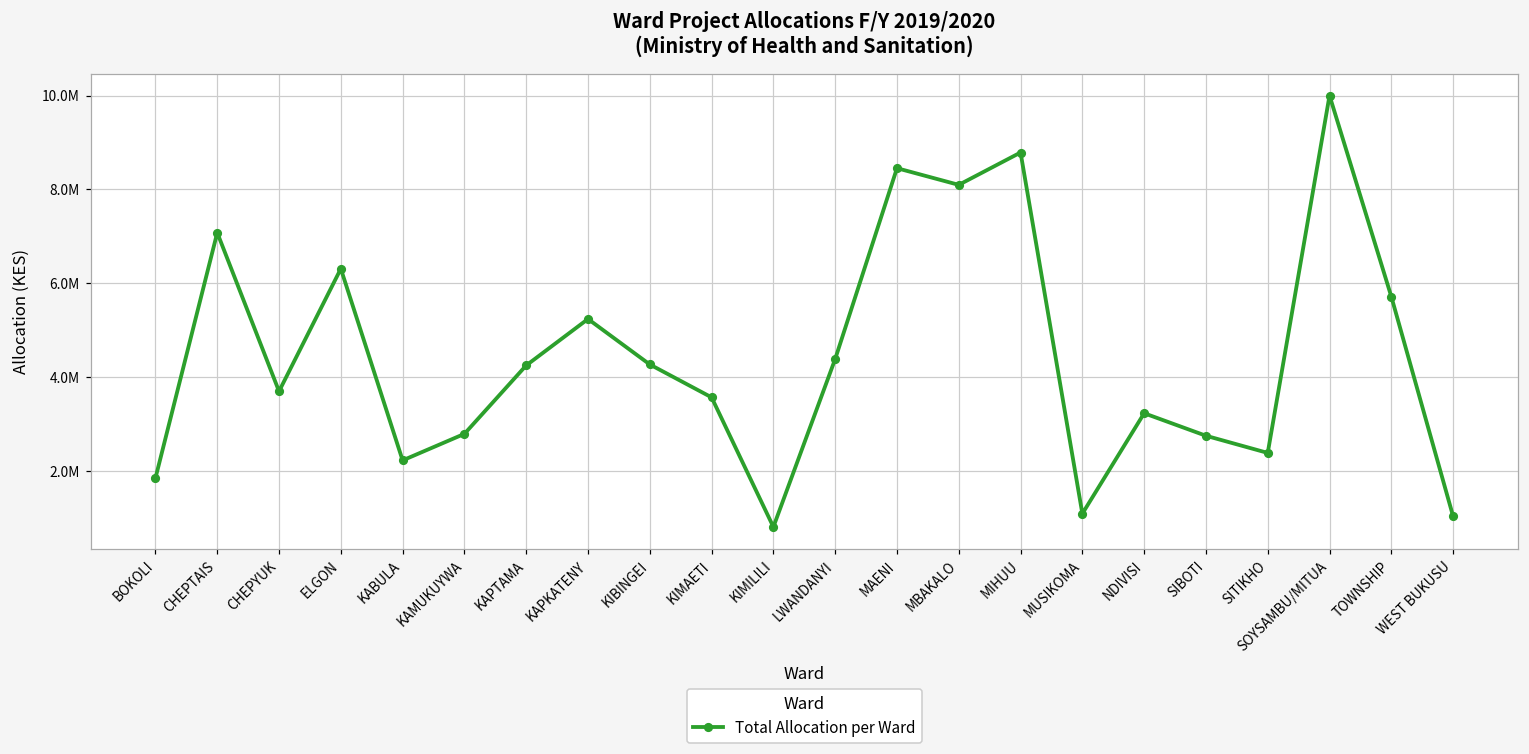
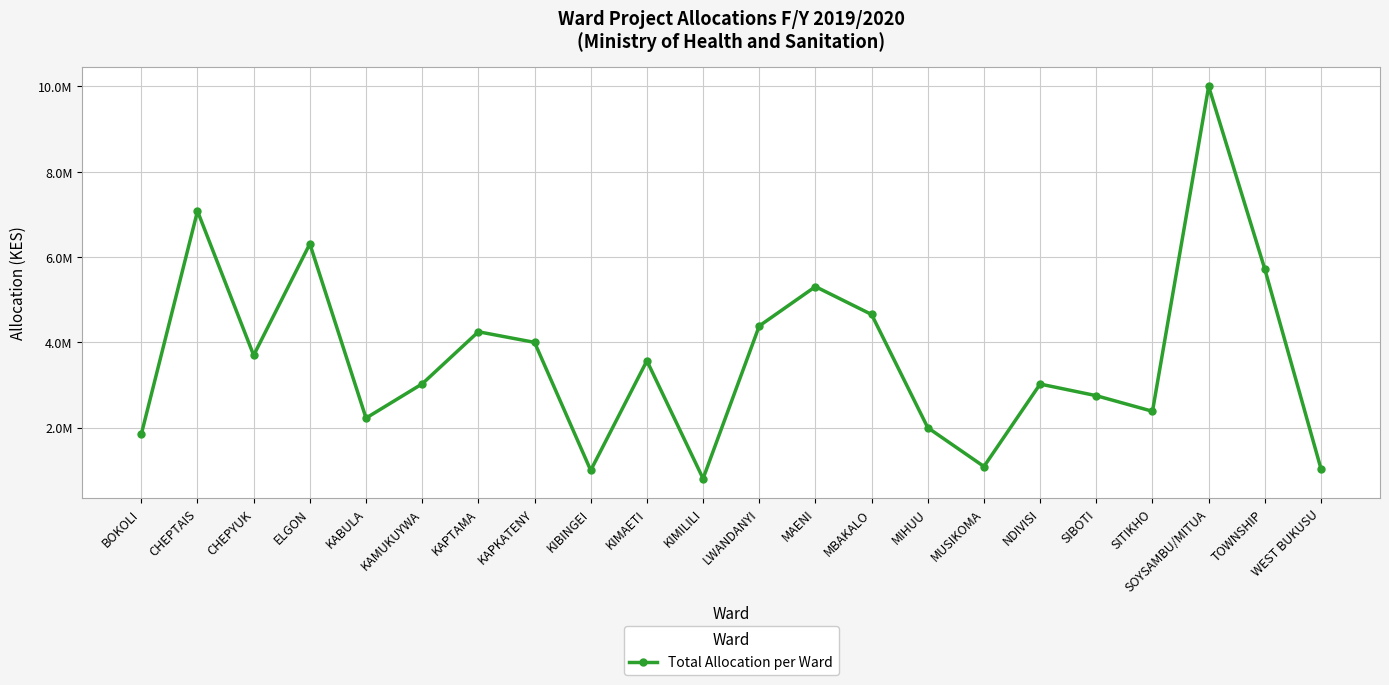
KAMUKUYWA: 2800000 -> 3000000
KAPKATENY: 5200000 -> 4000000
KIBINGEI: 4300000 -> 1000000
MAENI: 8500000 -> 5300000
MBAKALO: 8100000 -> 4700000
MIHUU: 8800000 -> 2000000
NDIVISI: 3200000 -> 3000000
